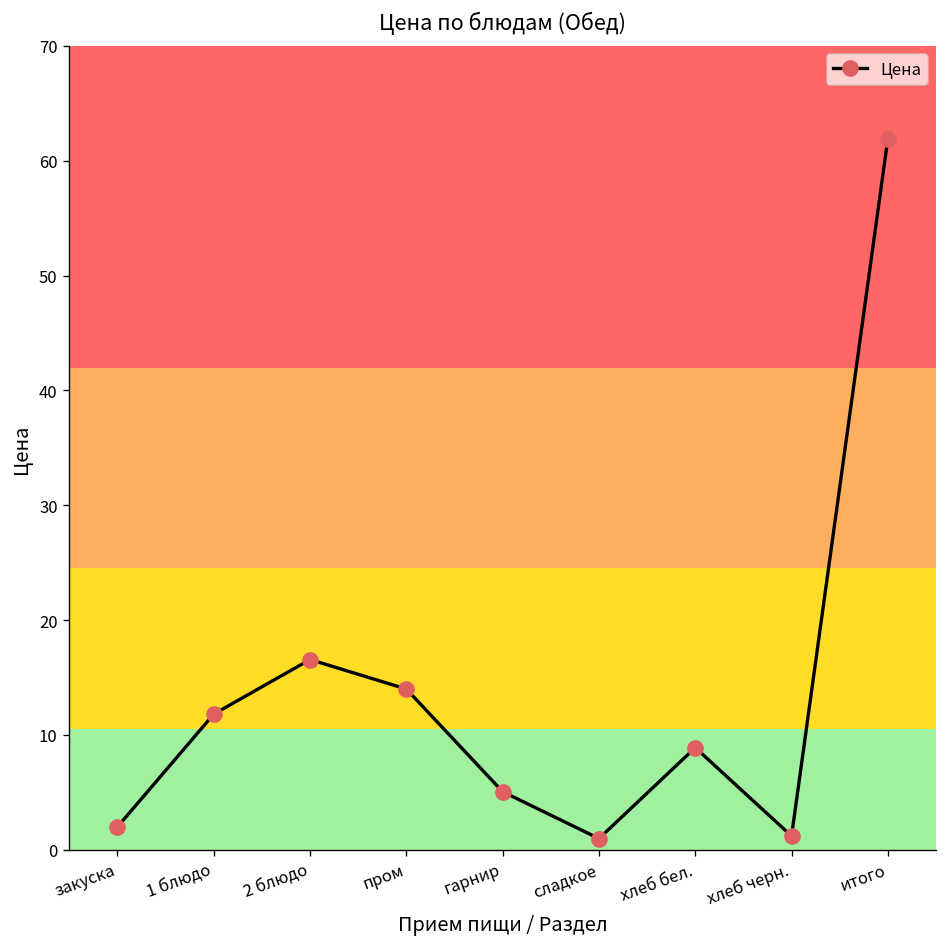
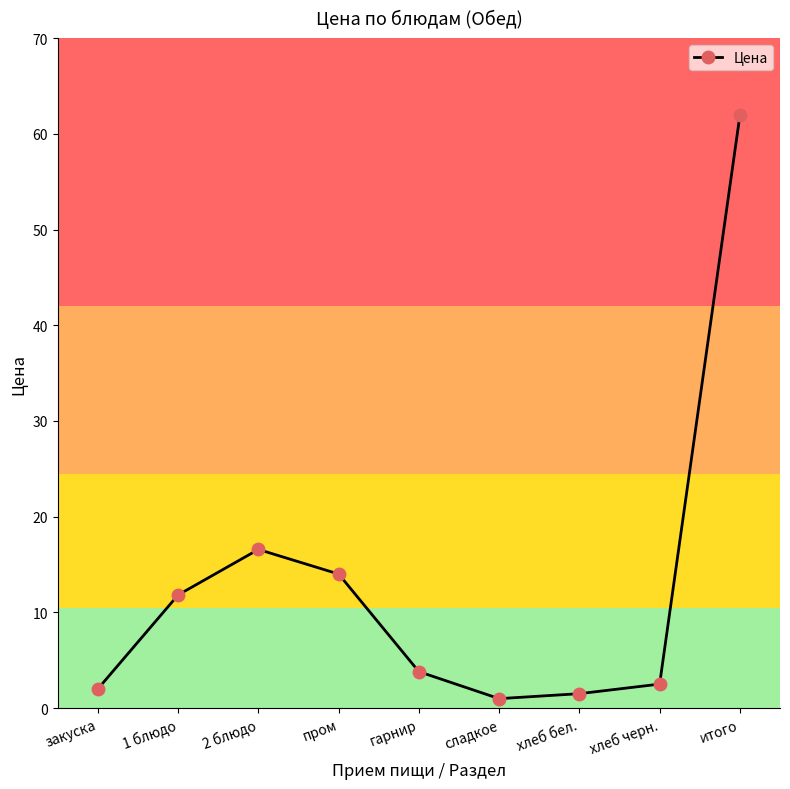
гарнир: 5 -> 4
хлеб бел.: 9 -> 2
хлеб черн.: 1 -> 3
